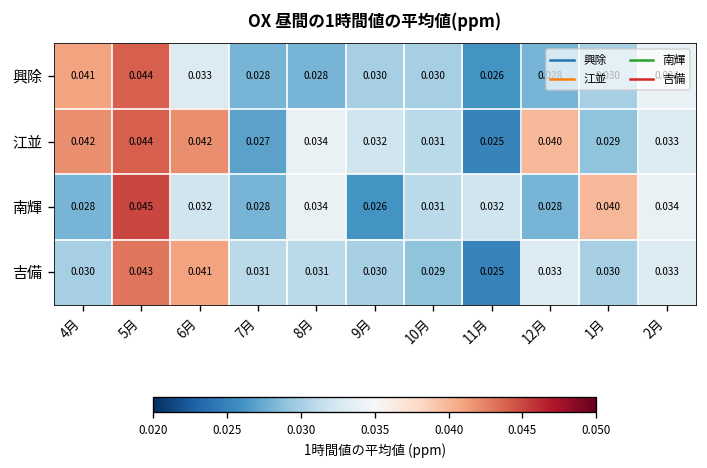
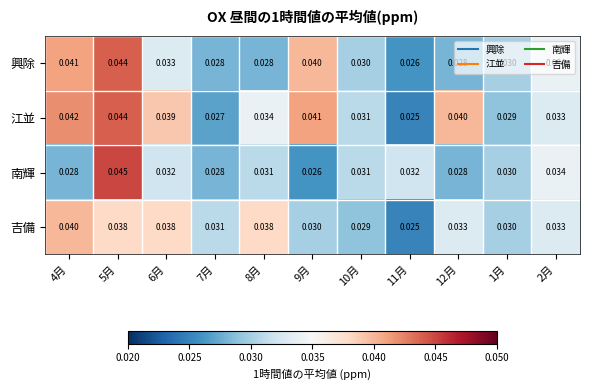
興除, 9月: 0.030 -> 0.040
江並, 6月: 0.042 -> 0.039
江並, 9月: 0.032 -> 0.041
南輝, 8月: 0.034 -> 0.031
南輝, 1月: 0.040 -> 0.030
吉備, 4月: 0.030 -> 0.040
吉備, 5月: 0.043 -> 0.038
吉備, 6月: 0.041 -> 0.038
吉備, 8月: 0.031 -> 0.038
